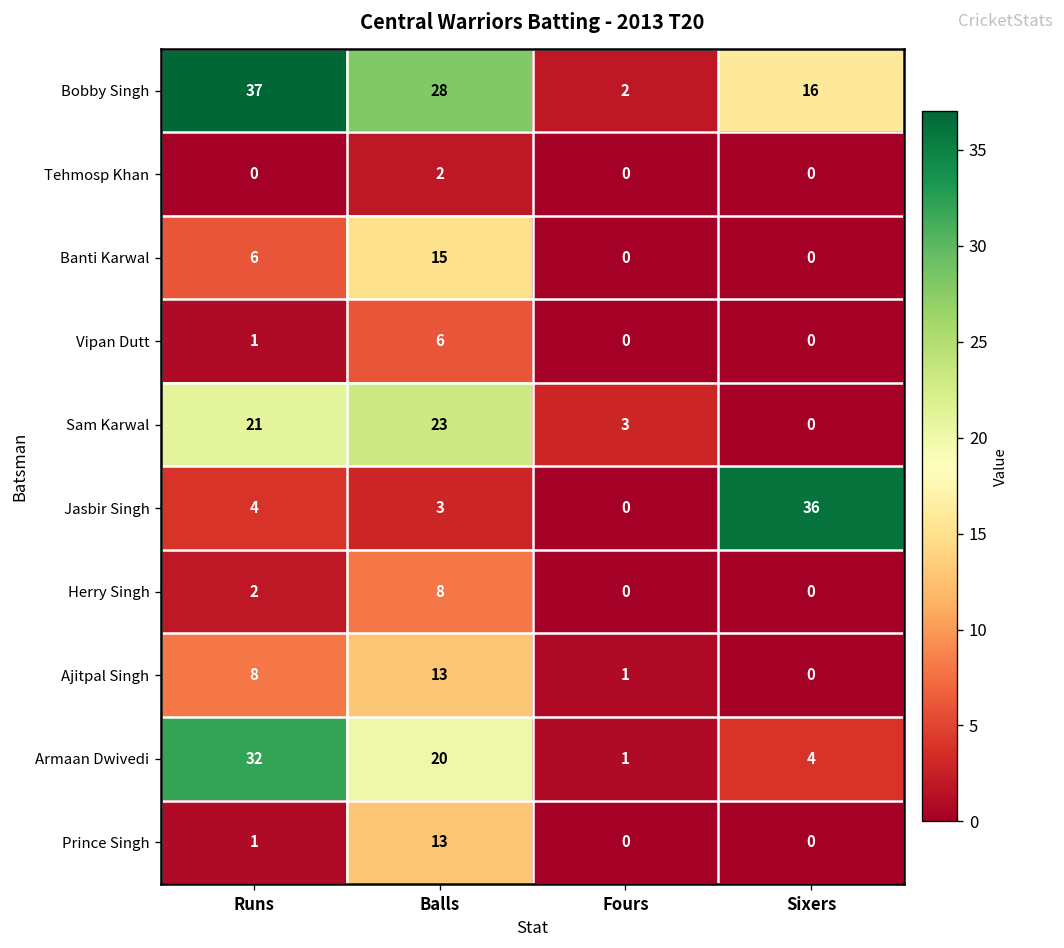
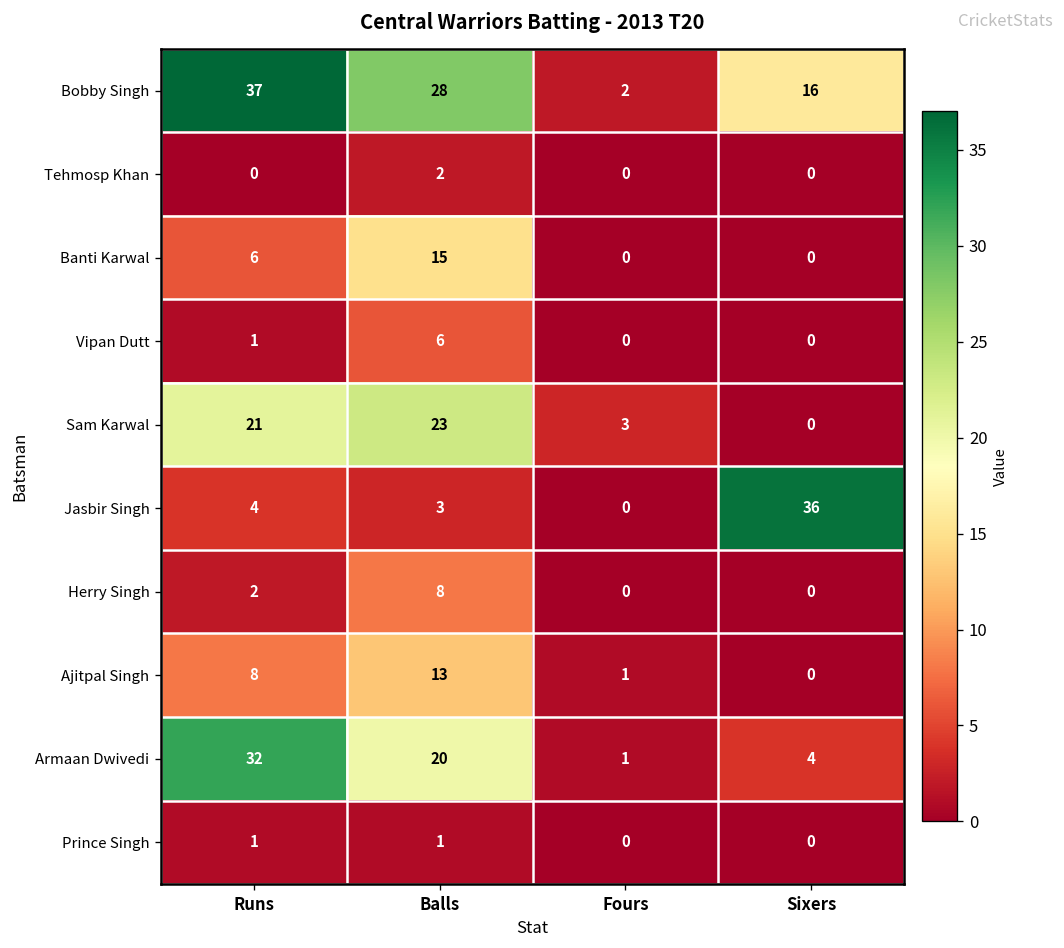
Prince Singh, Balls: 13 -> 1
